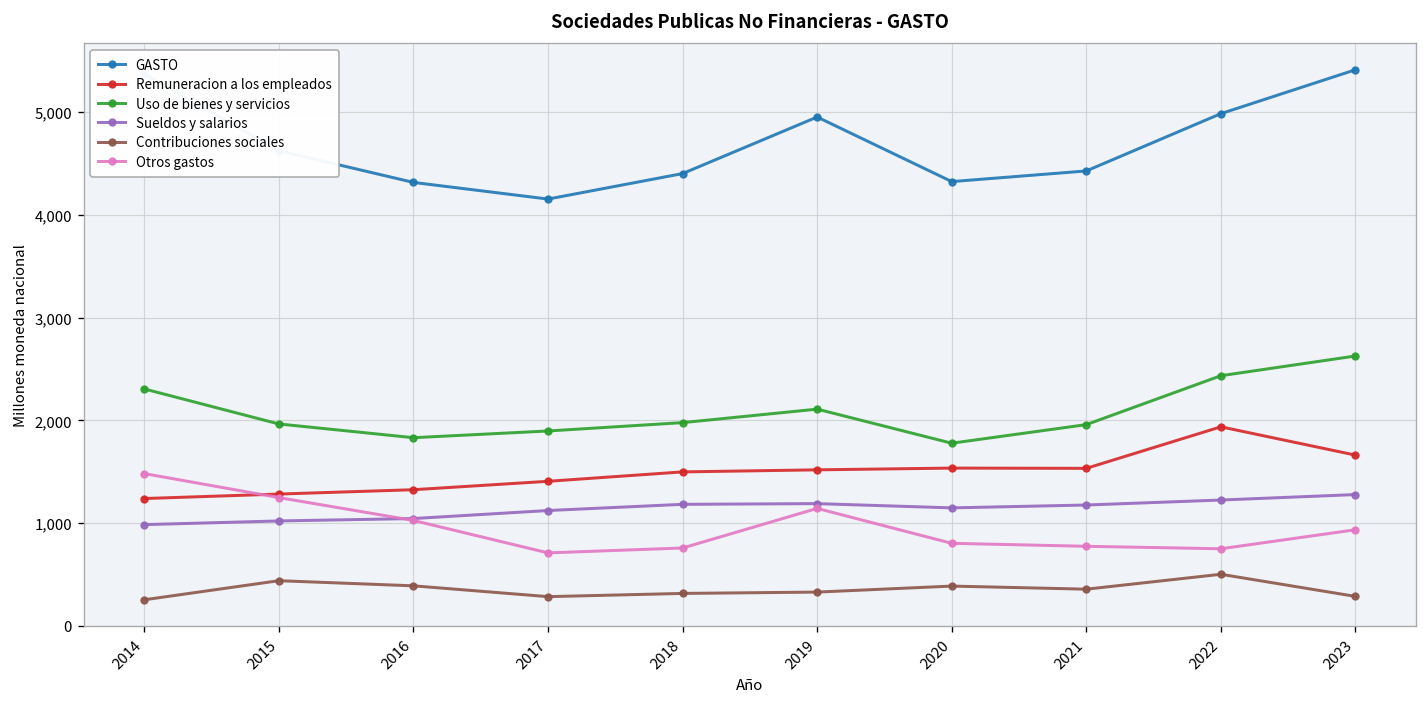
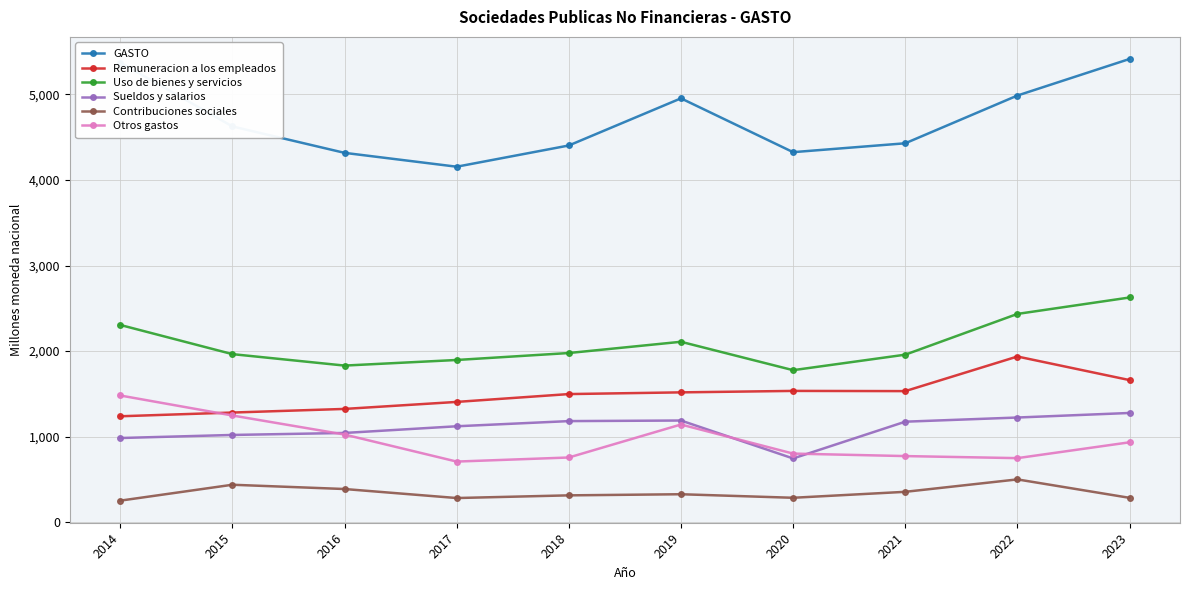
Sueldos y salarios, 2020: 1,100 -> 700
Contribuciones sociales, 2020: 400 -> 300
